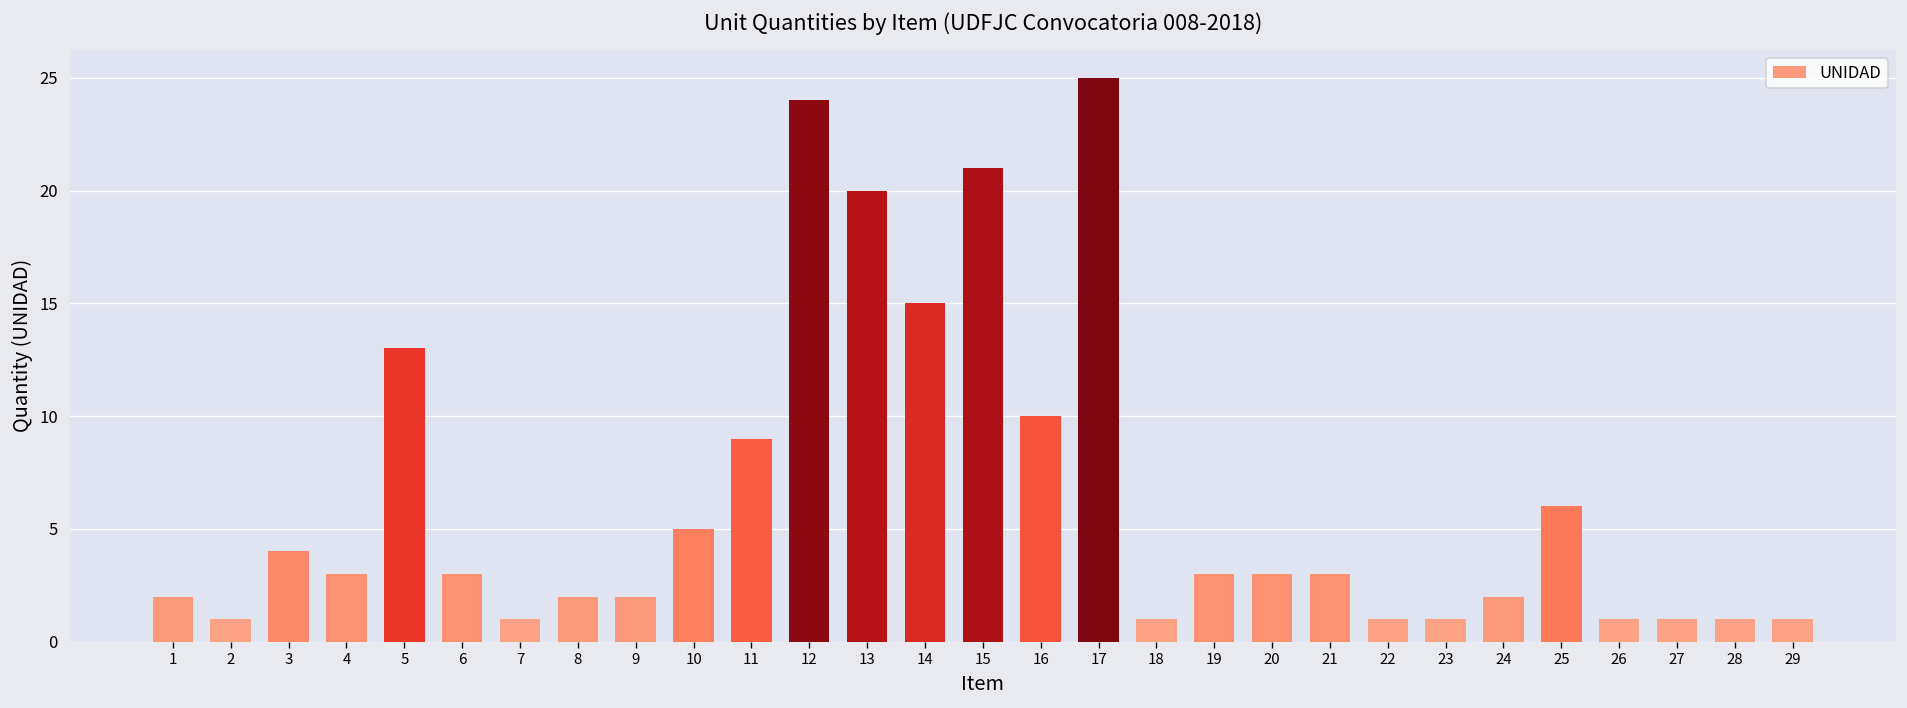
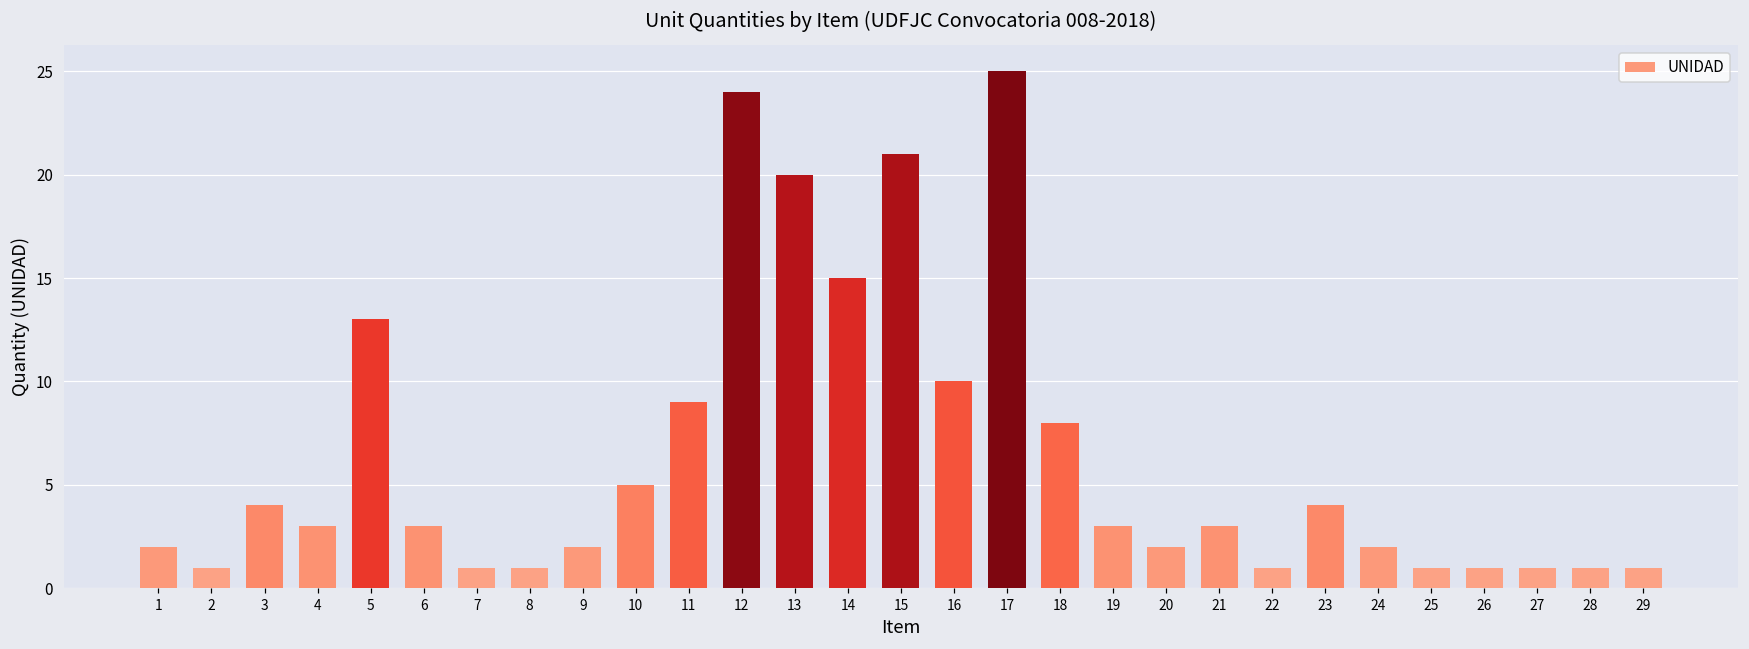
8: 2 -> 1
18: 1 -> 8
20: 3 -> 2
23: 1 -> 4
25: 6 -> 1
